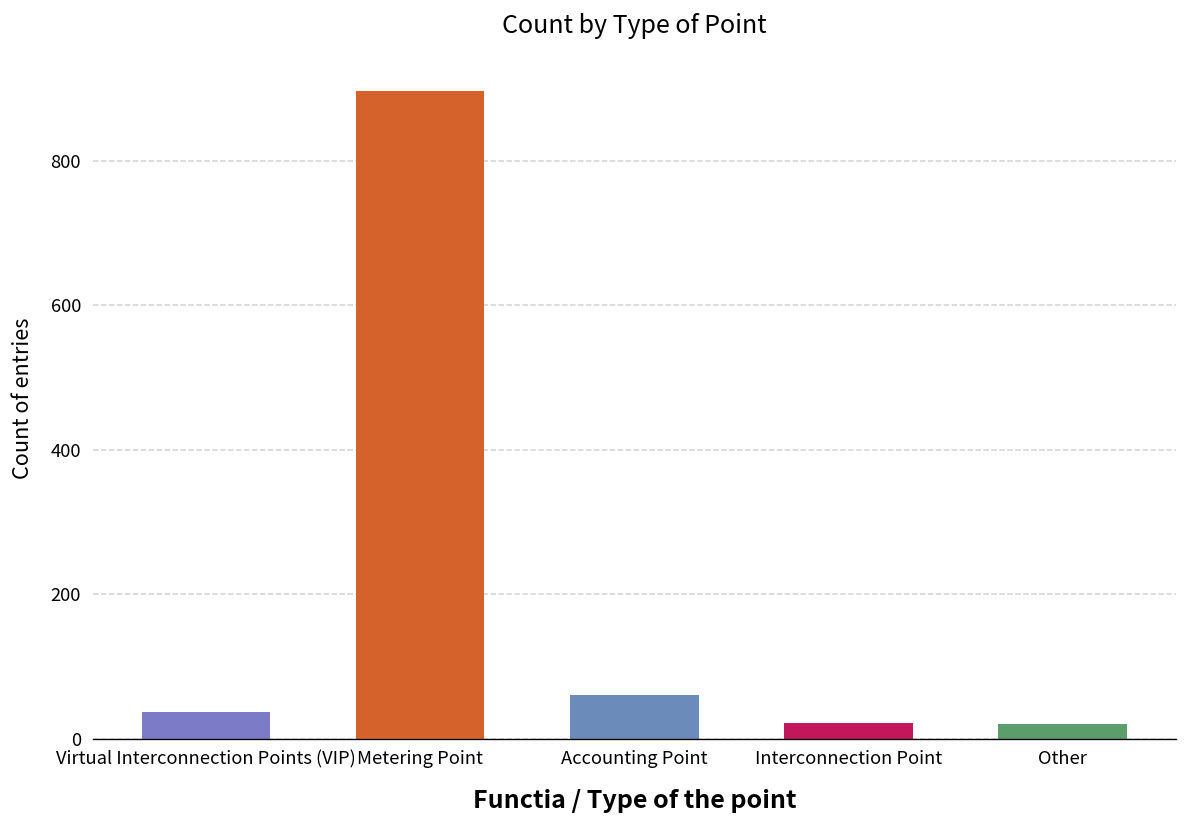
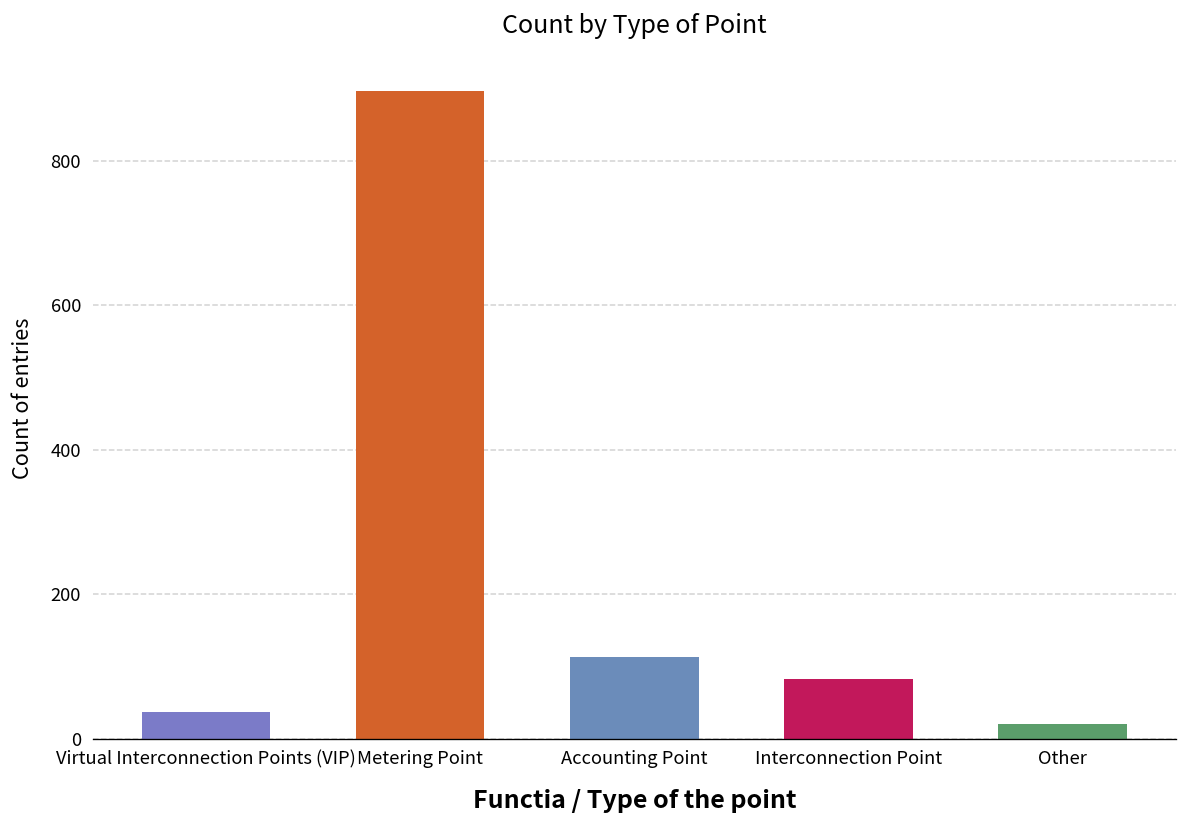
Accounting Point: 60 -> 110
Interconnection Point: 20 -> 80
